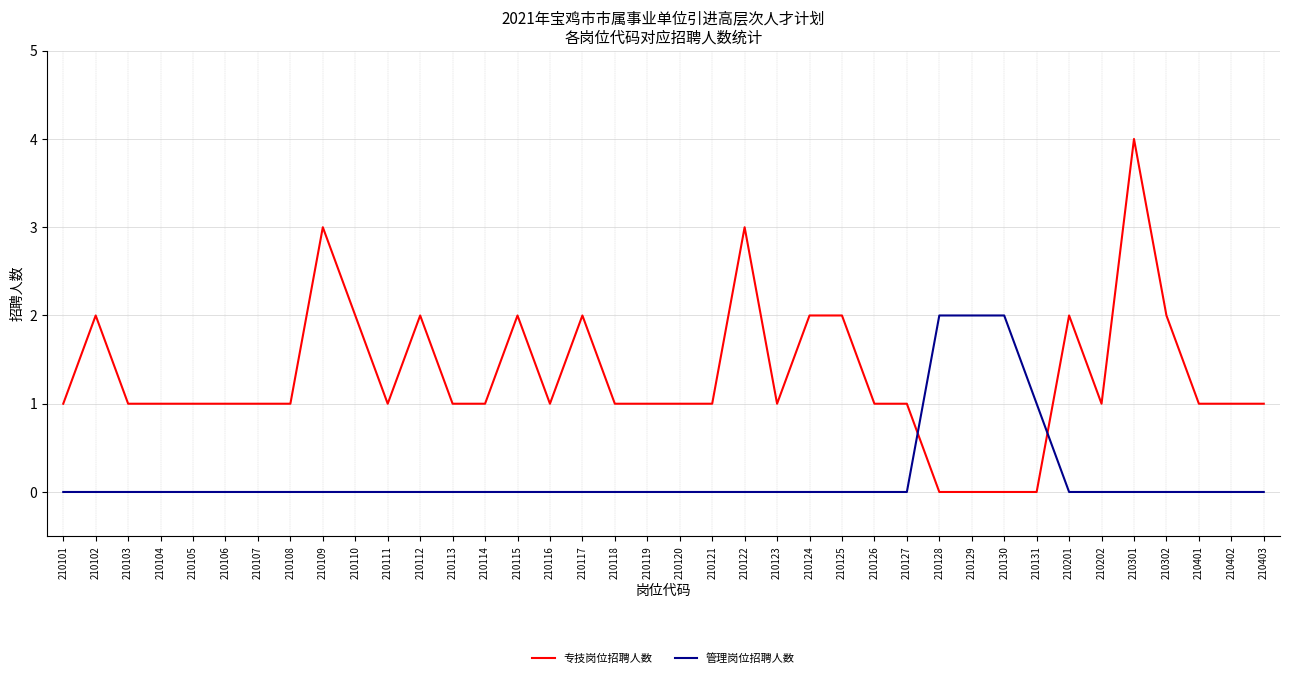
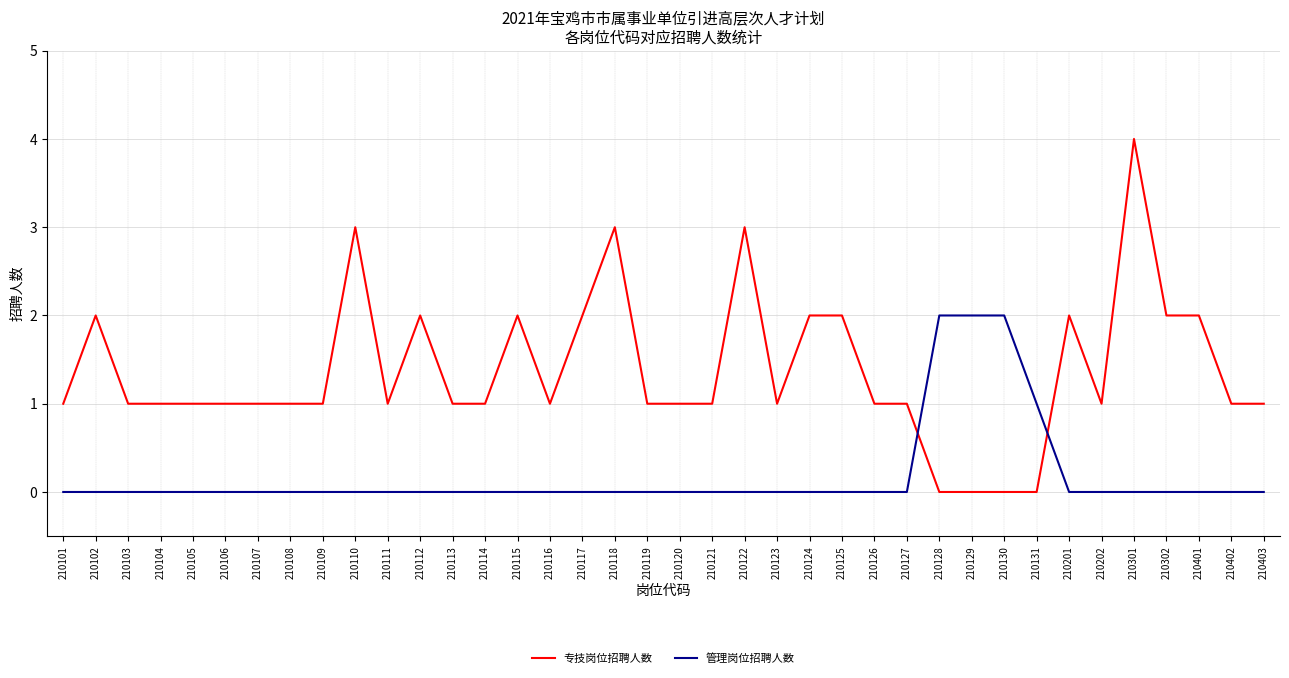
专技岗位招聘人数, 210109: 3 -> 1
专技岗位招聘人数, 210110: 2 -> 3
专技岗位招聘人数, 210118: 1 -> 3
专技岗位招聘人数, 210401: 1 -> 2
